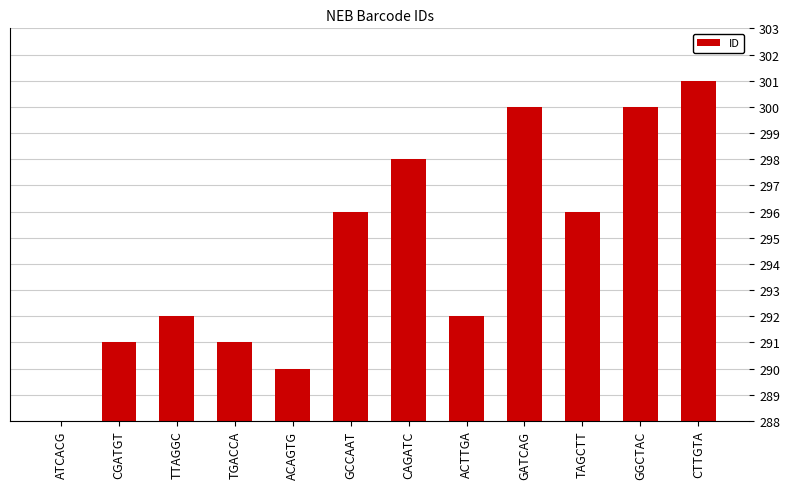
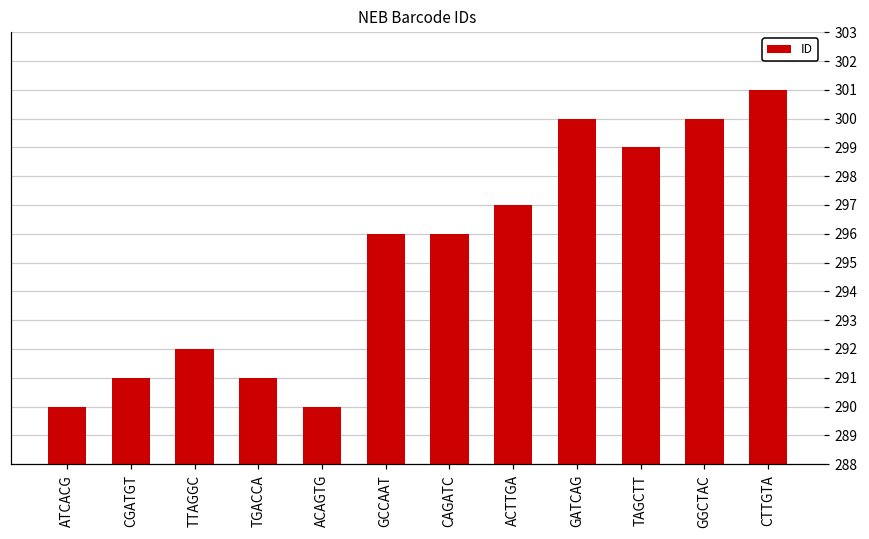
ATCACG: 288 -> 290
CAGATC: 298 -> 296
ACTTGA: 292 -> 297
TAGCTT: 296 -> 299
